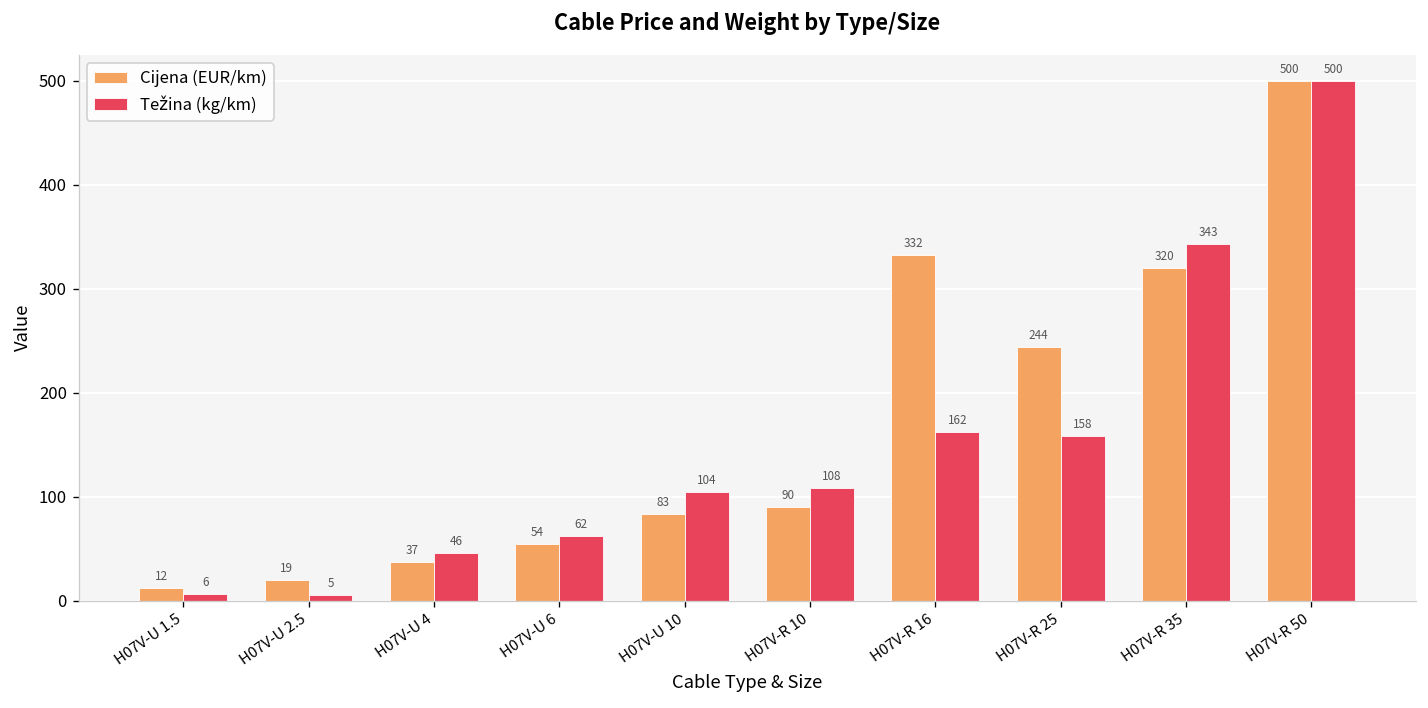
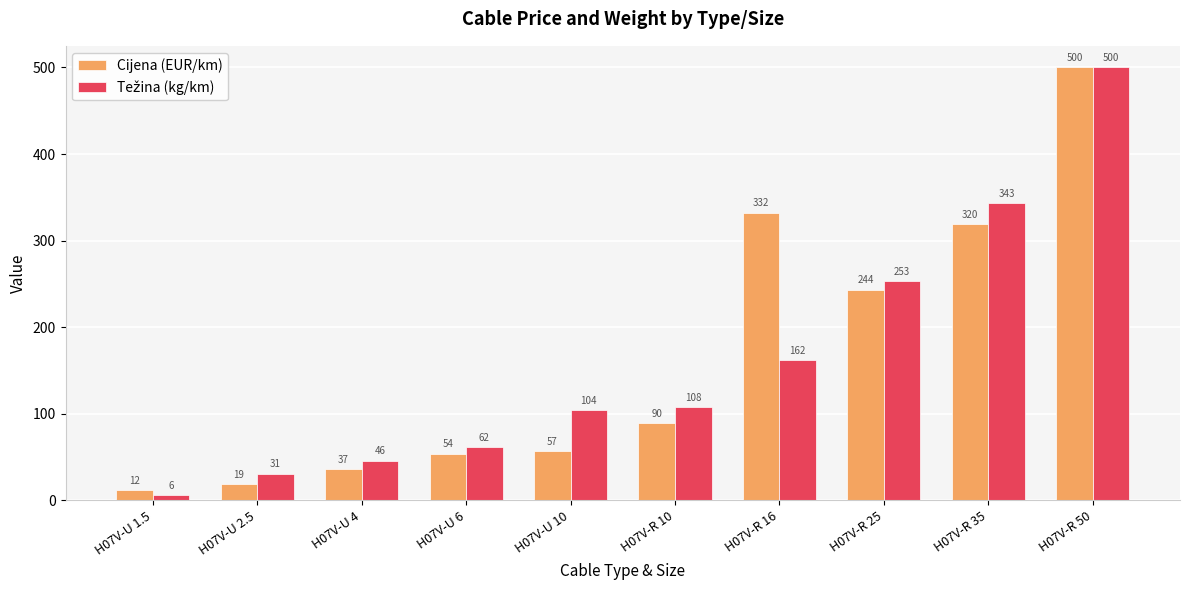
Težina (kg/km), H07V-U 2.5: 5 -> 31
Cijena (EUR/km), H07V-U 10: 83 -> 57
Težina (kg/km), H07V-R 25: 158 -> 253
